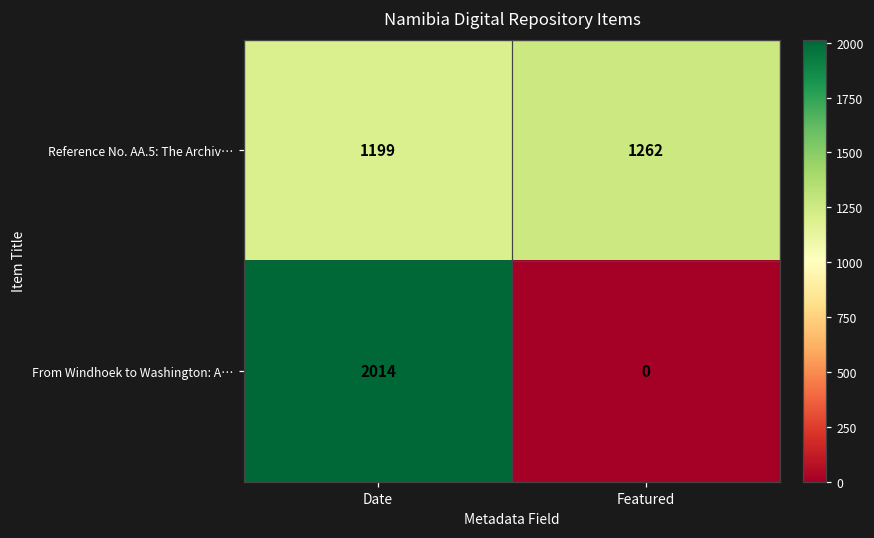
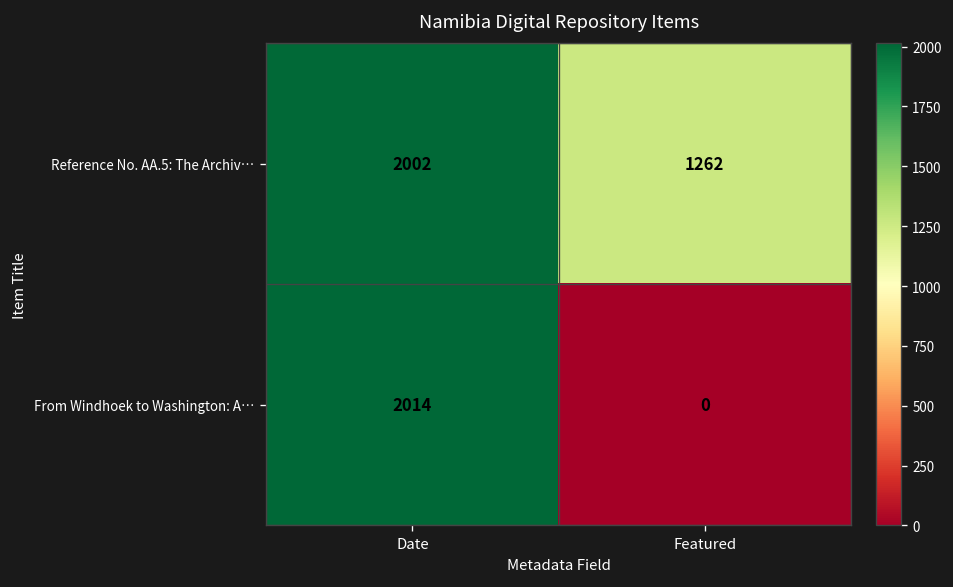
Reference No. AA.5: The Archiv…, Date: 1199 -> 2002
